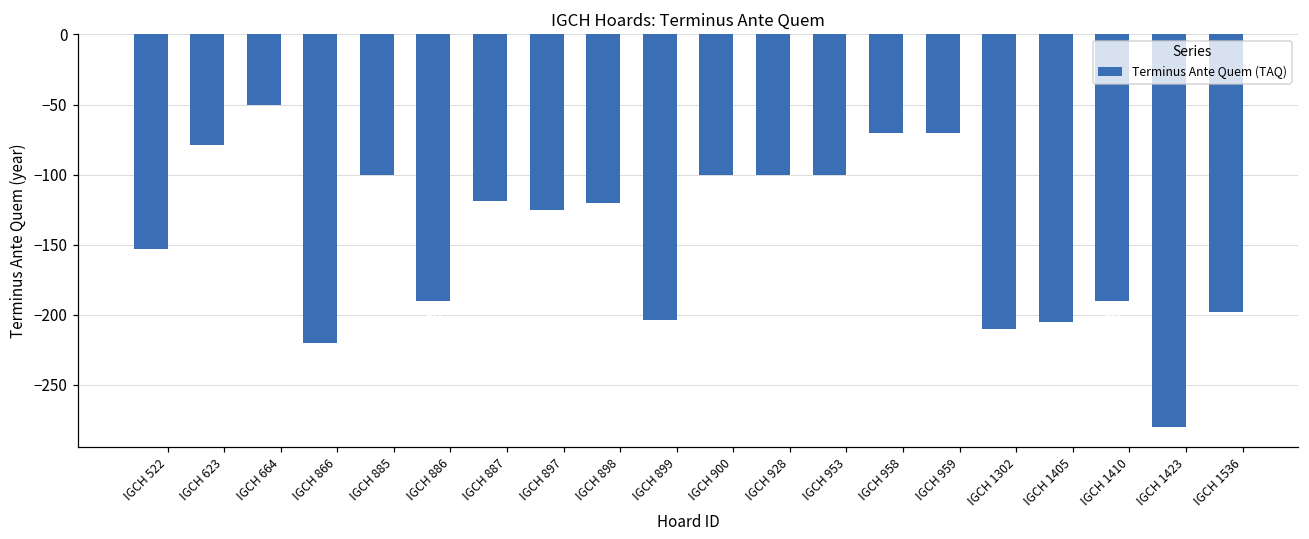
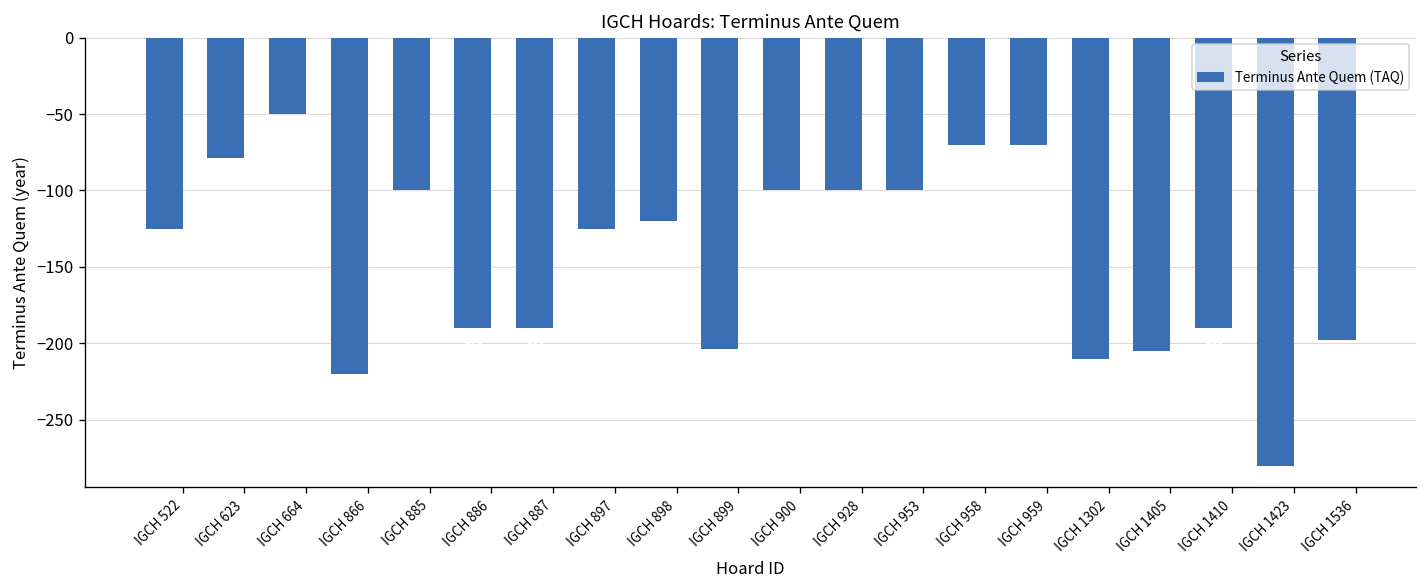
IGCH 522: -153 -> -125
IGCH 887: -119 -> -190
